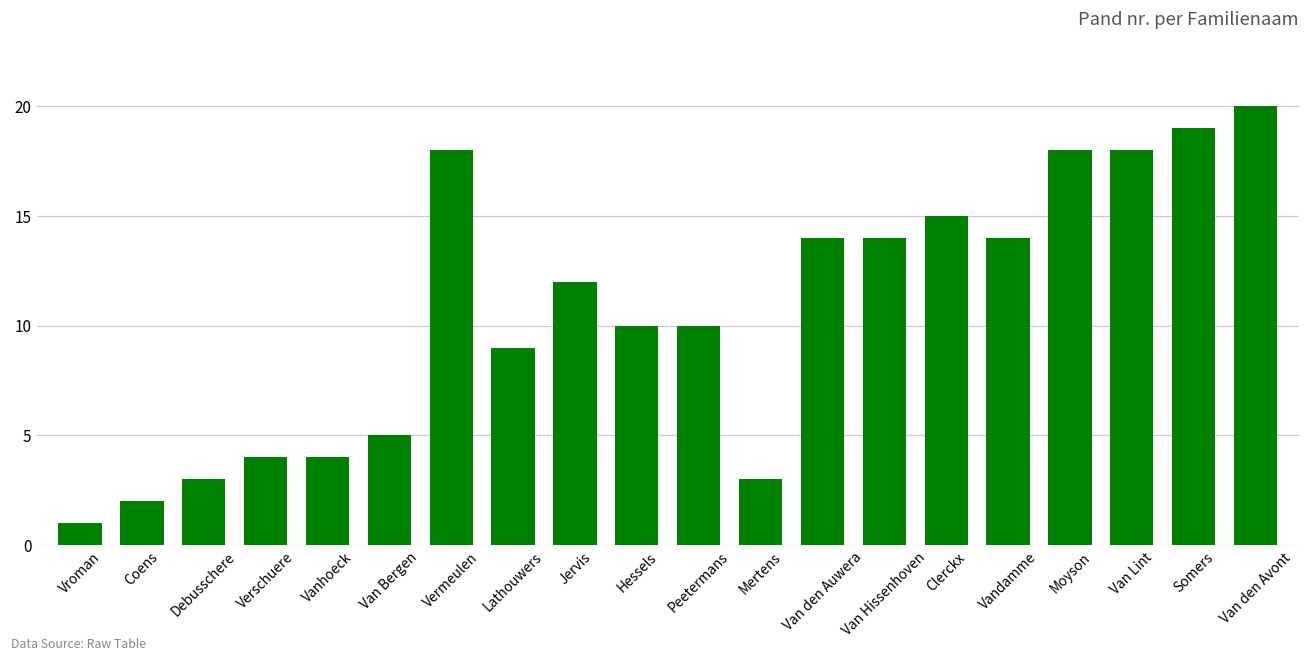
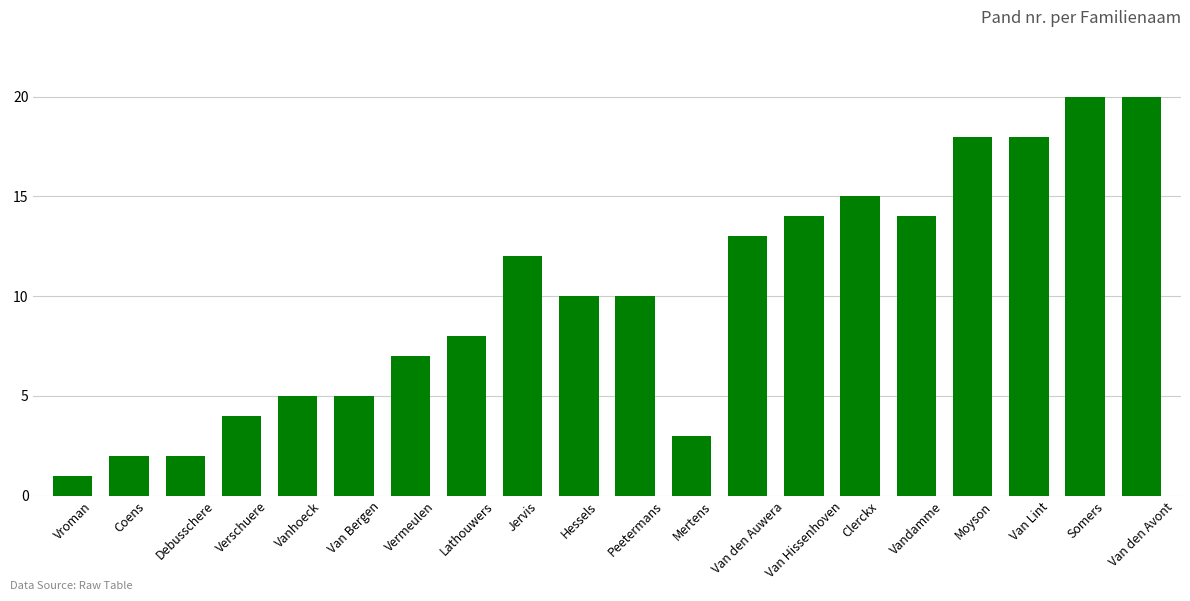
Debusschere: 3 -> 2
Vanhoeck: 4 -> 5
Vermeulen: 18 -> 7
Lathouwers: 9 -> 8
Van den Auwera: 14 -> 13
Somers: 19 -> 20
